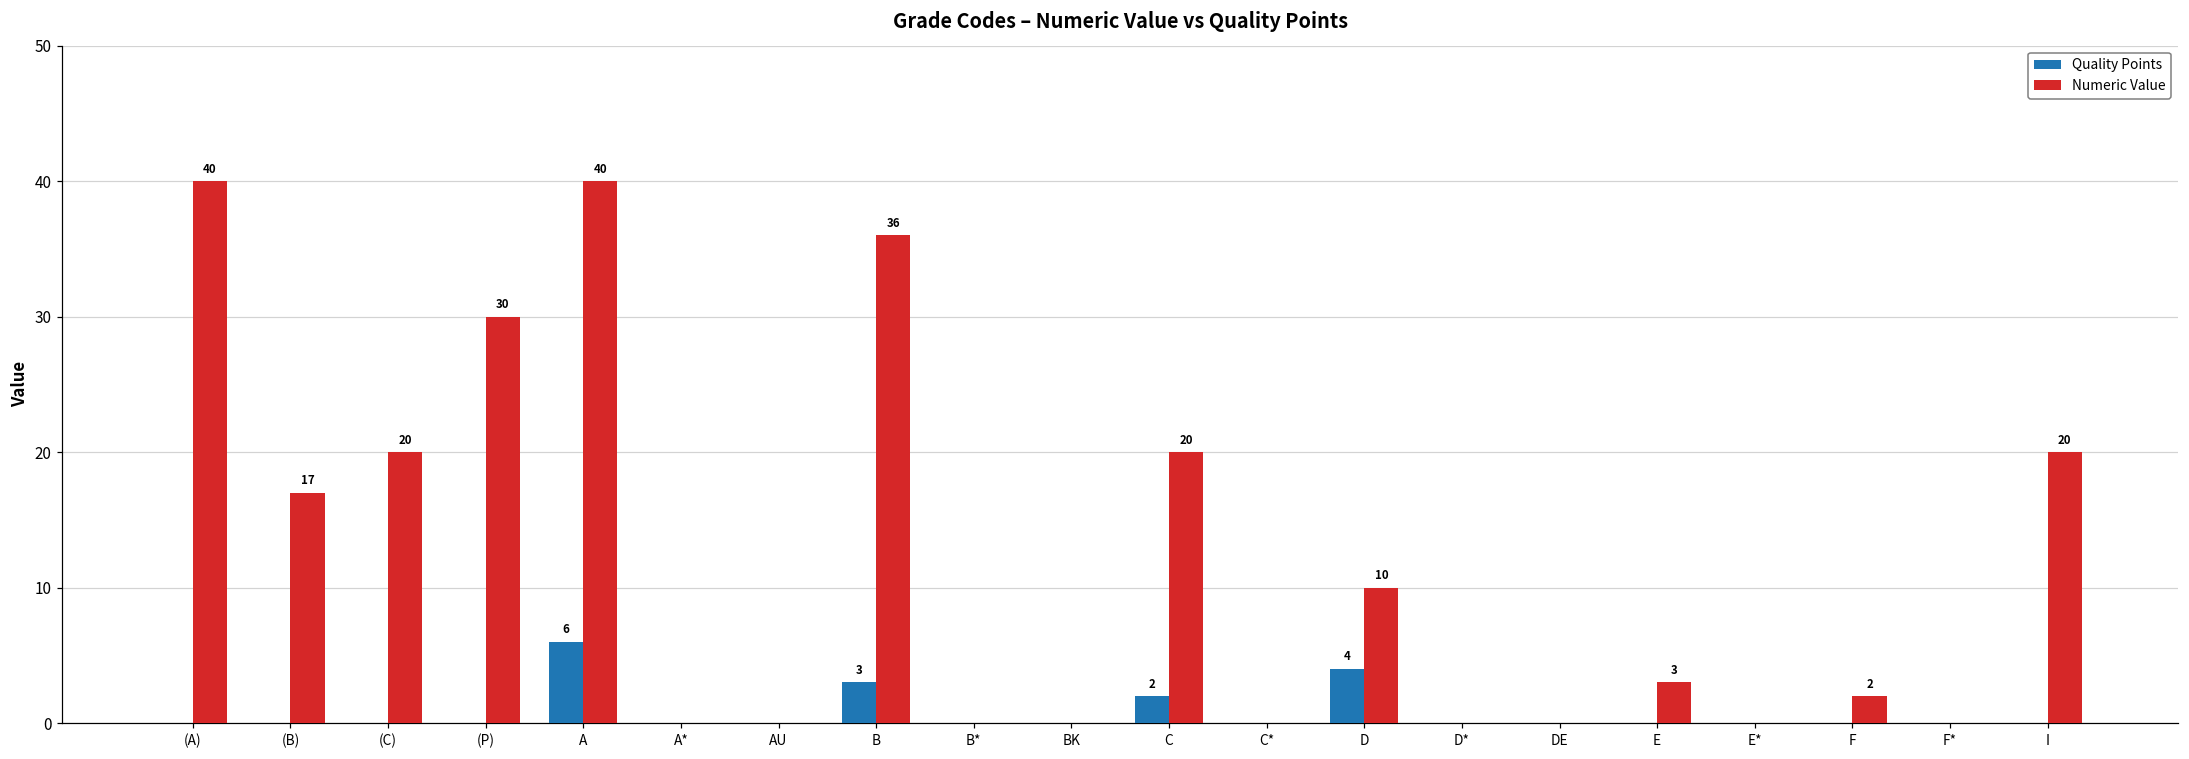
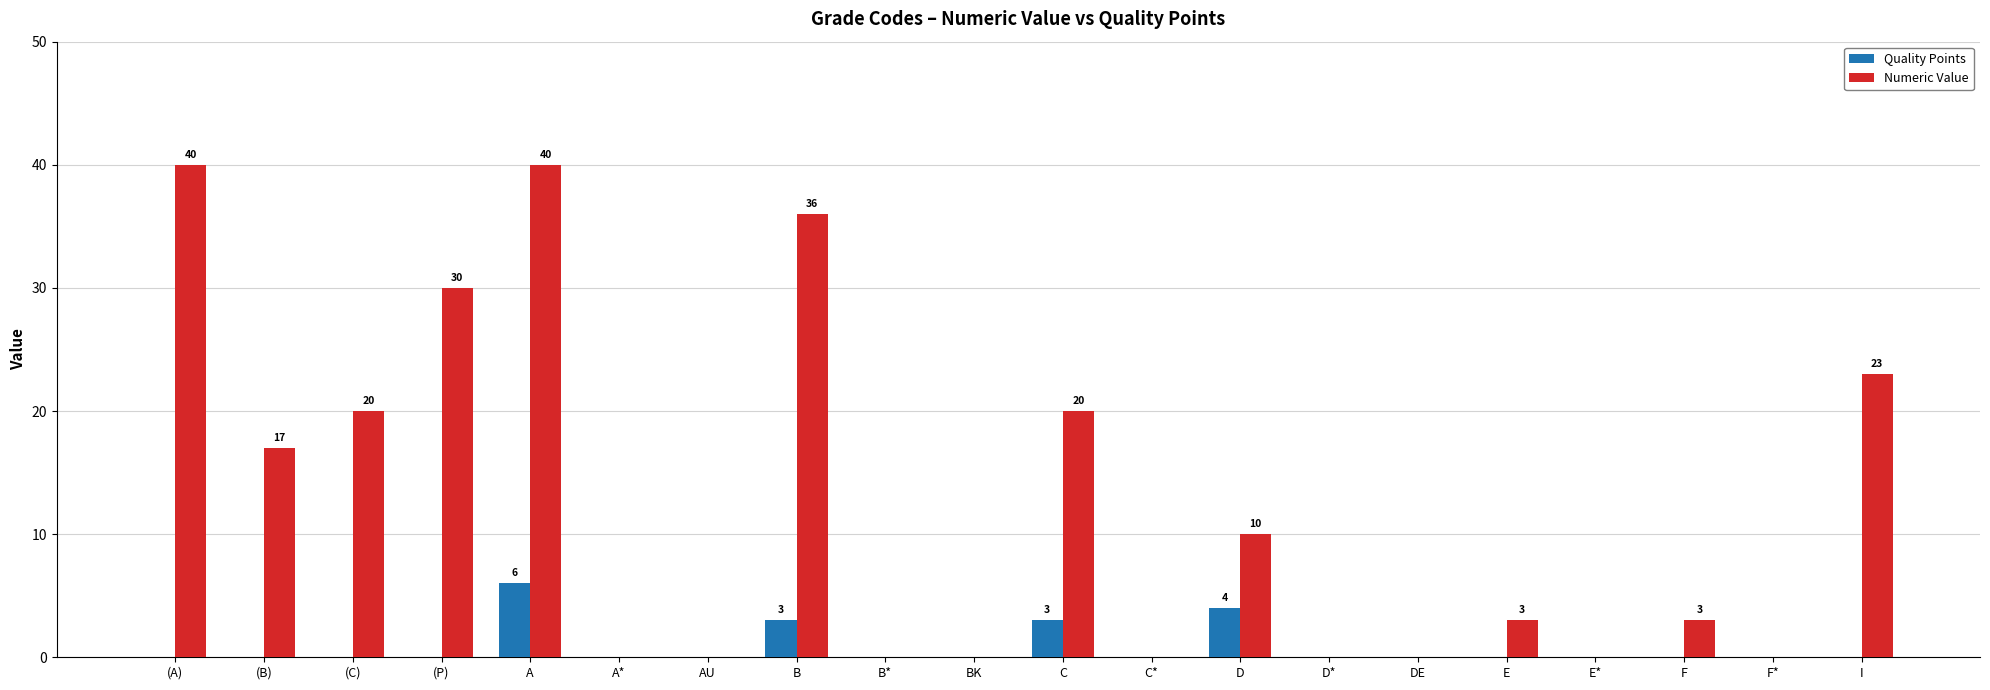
Quality Points, C: 2 -> 3
Numeric Value, F: 2 -> 3
Numeric Value, I: 20 -> 23
